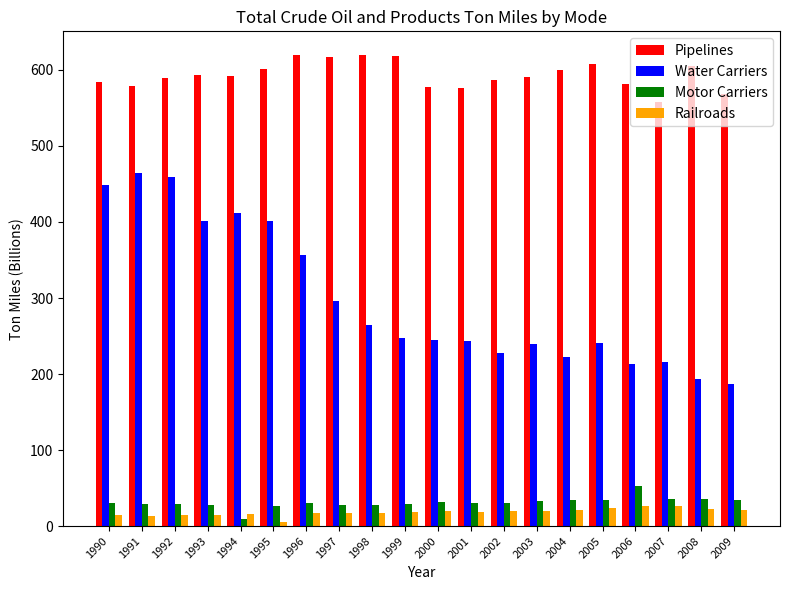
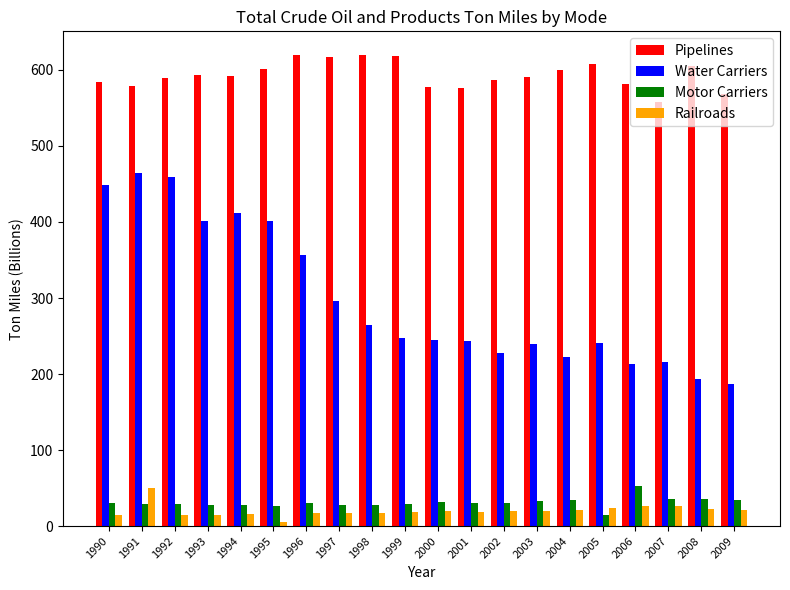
Railroads, 1991: 10 -> 50
Motor Carriers, 1994: 10 -> 30
Motor Carriers, 2005: 30 -> 10
